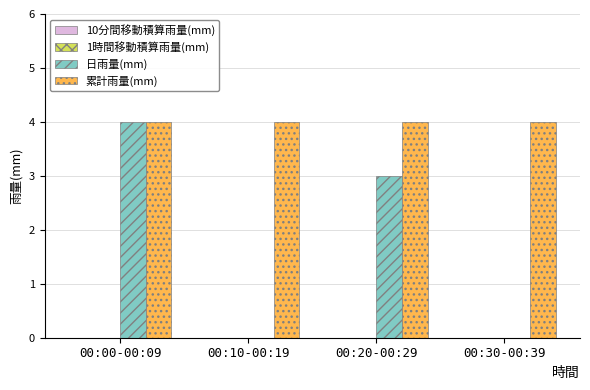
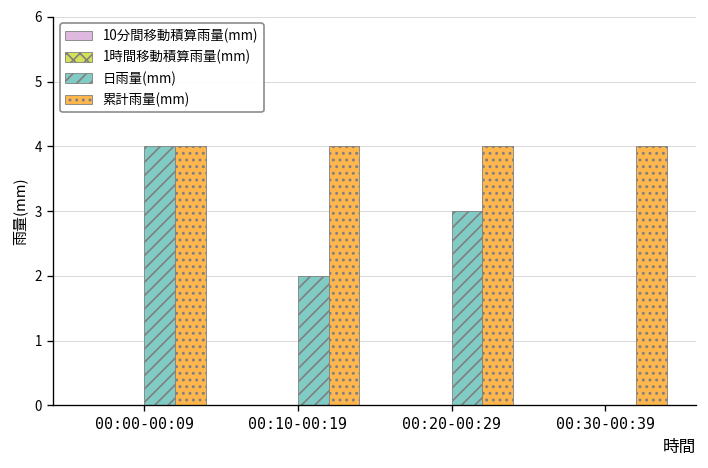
日雨量(mm), 00:10-00:19: 0 -> 2
